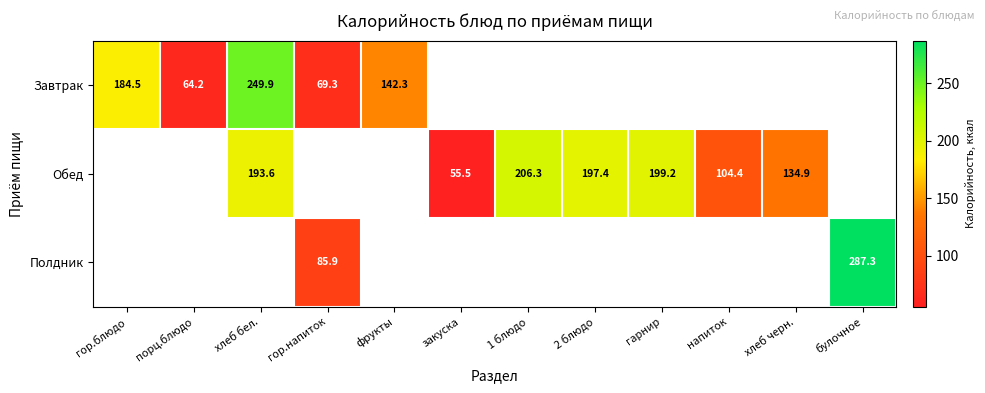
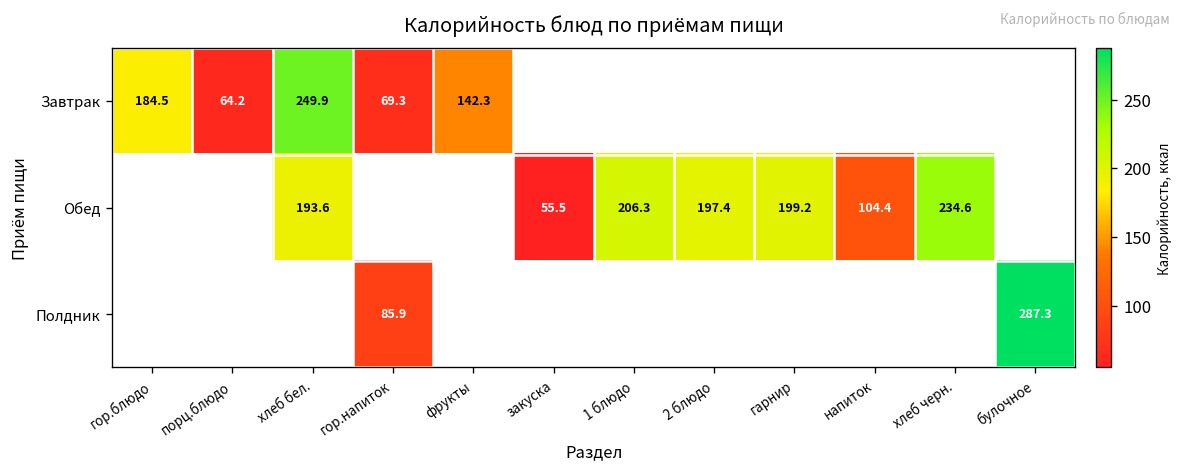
Обед, хлеб черн.: 134.9 -> 234.6
